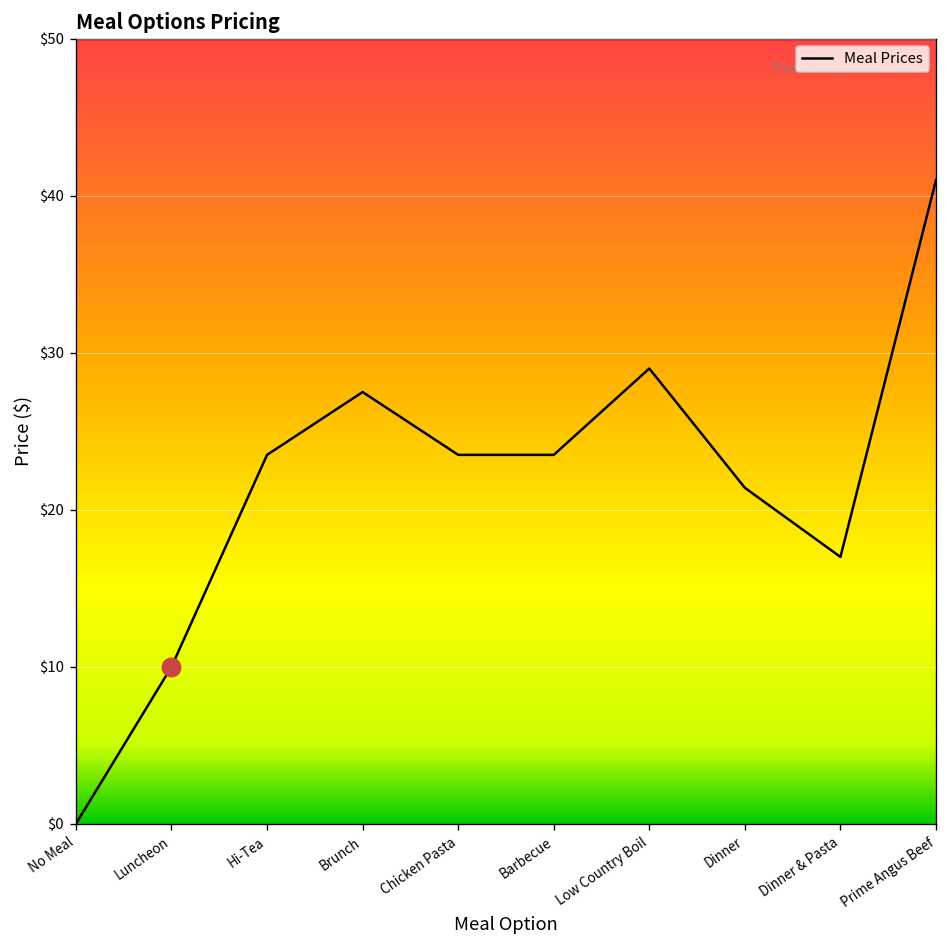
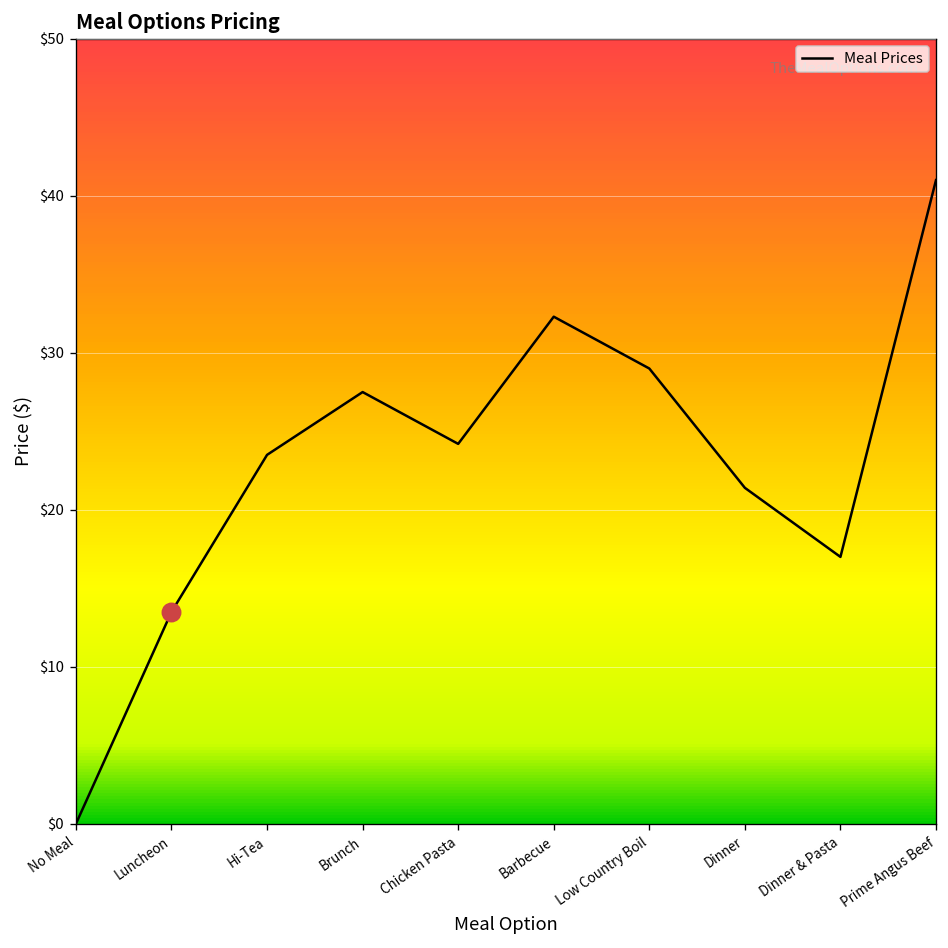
Meal Prices, Luncheon: $10.0 -> $13.5
Meal Prices, Chicken Pasta: $23.5 -> $24.2
Meal Prices, Barbecue: $23.5 -> $32.3
